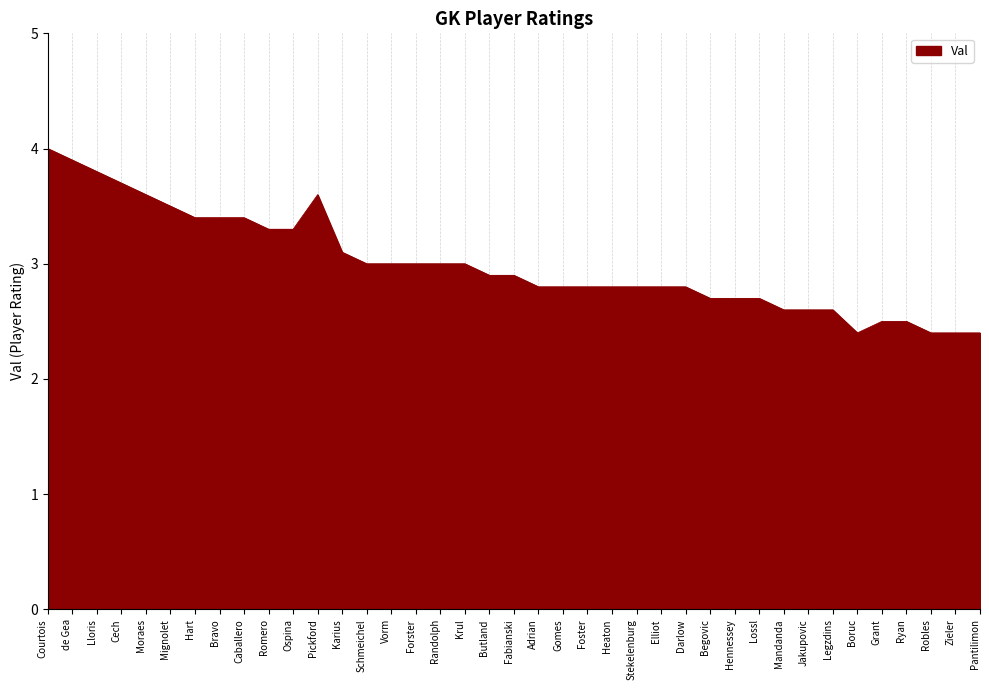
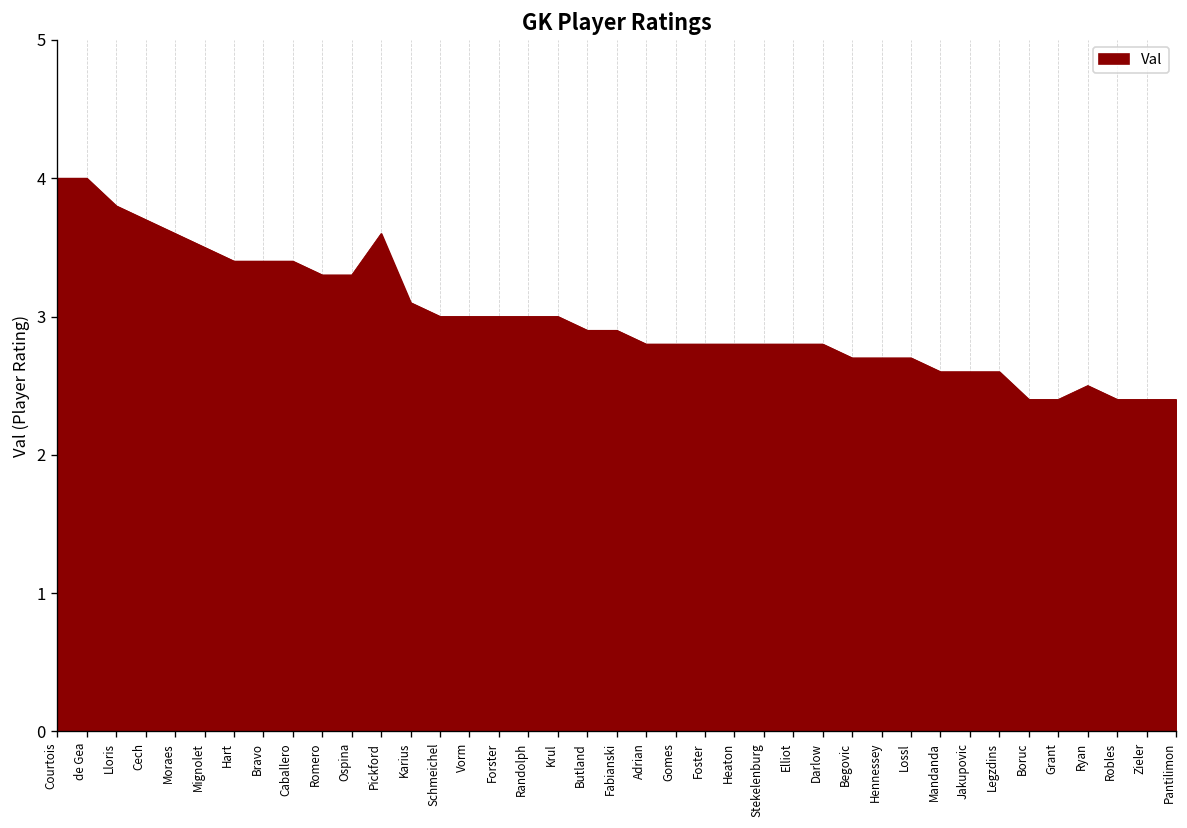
de Gea: 3.9 -> 4.0
Grant: 2.5 -> 2.4
